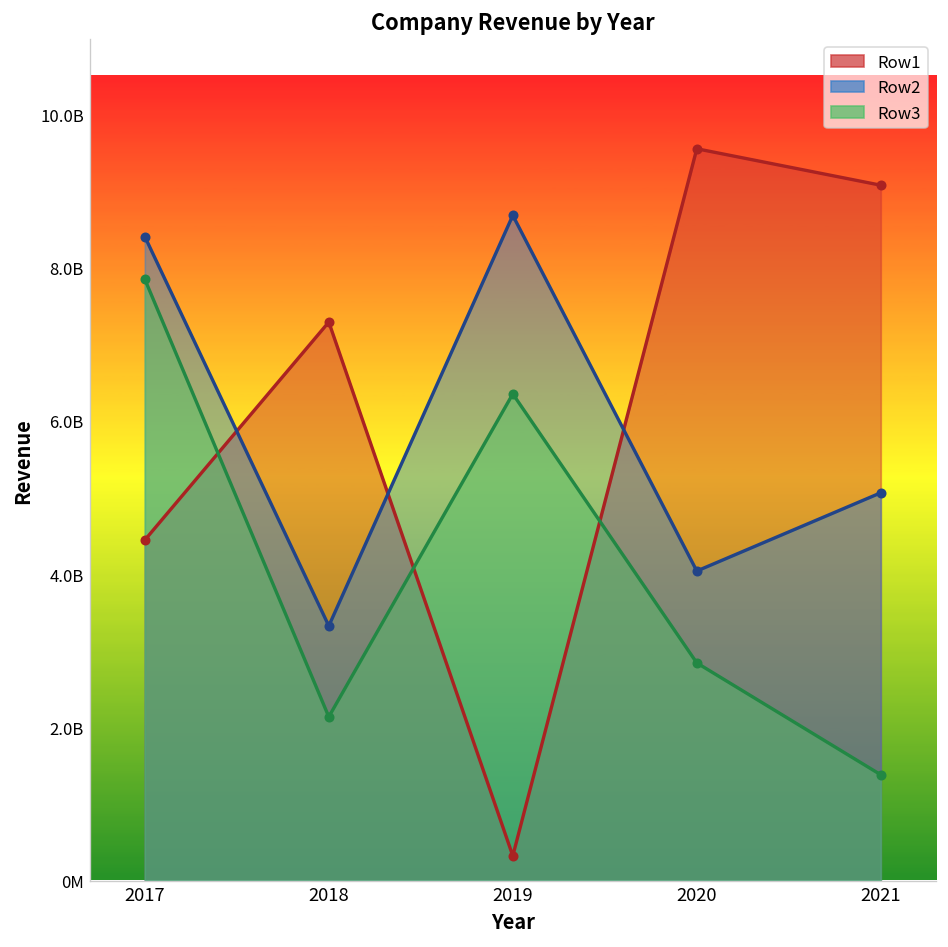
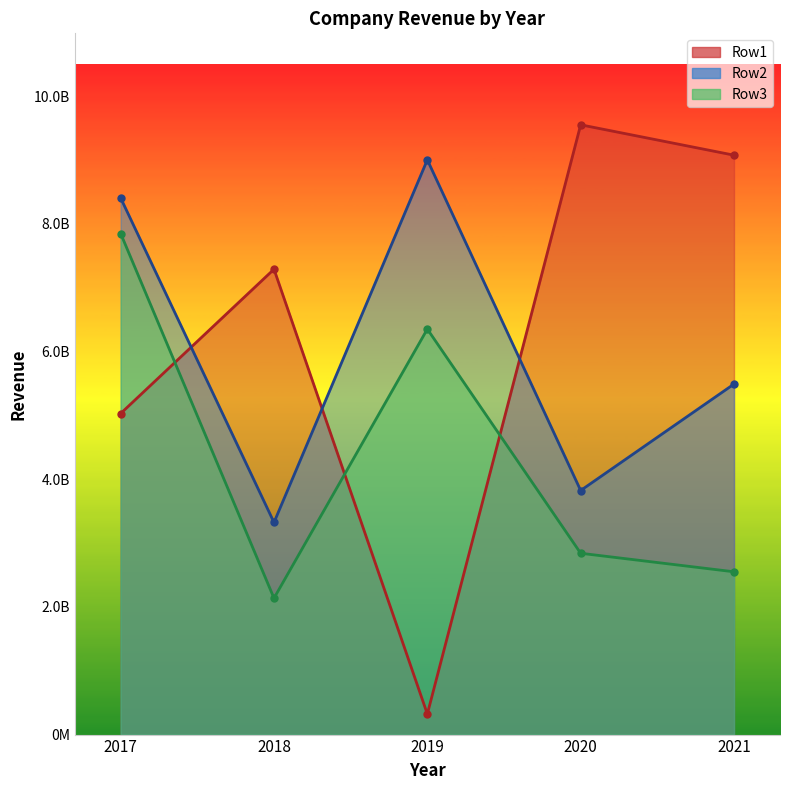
Row1, 2017: 4400000000 -> 5000000000
Row2, 2019: 8700000000 -> 9000000000
Row2, 2020: 4000000000 -> 3800000000
Row2, 2021: 5100000000 -> 5500000000
Row3, 2021: 1400000000 -> 2500000000
